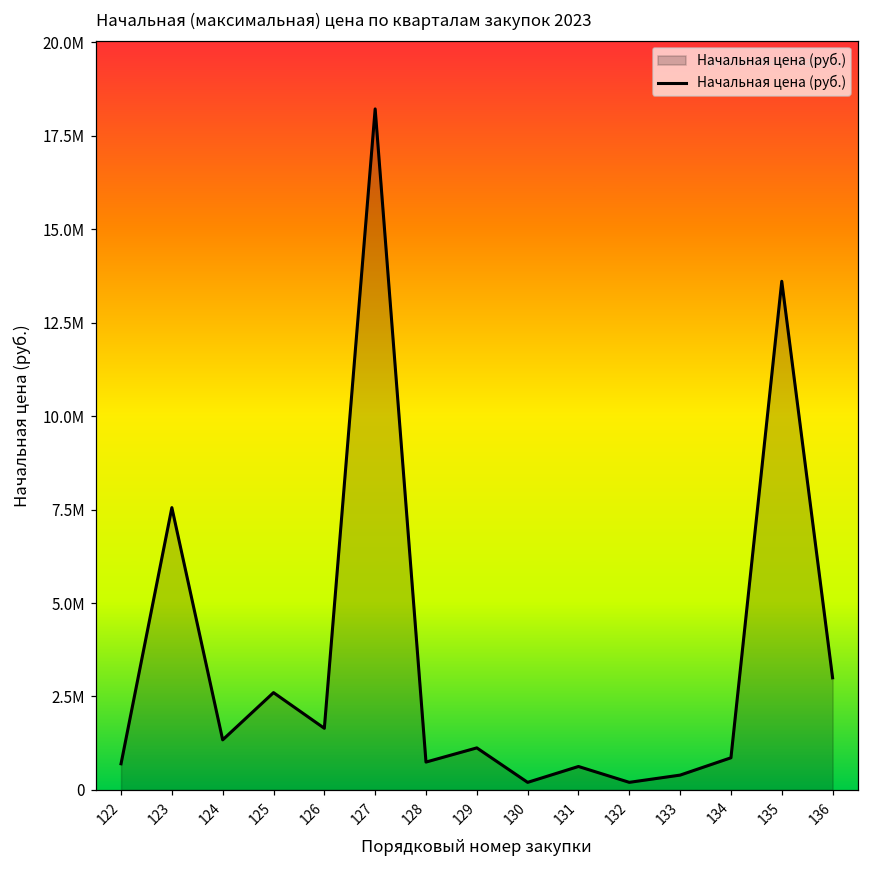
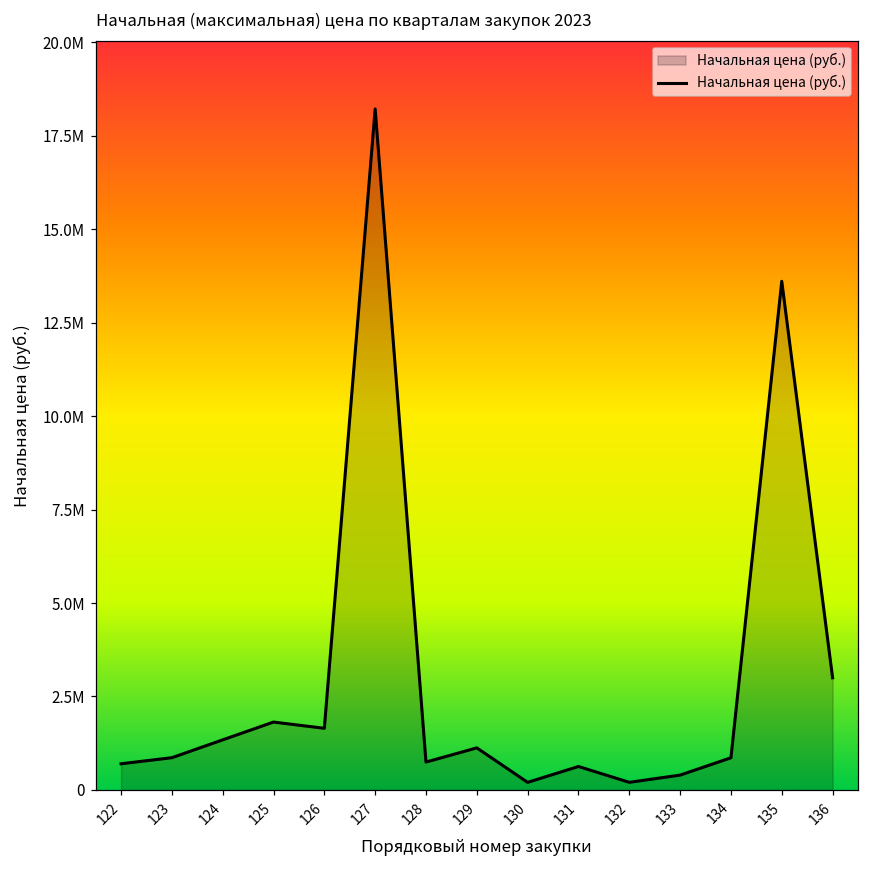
123: 7600000 -> 900000
125: 2600000 -> 1800000
